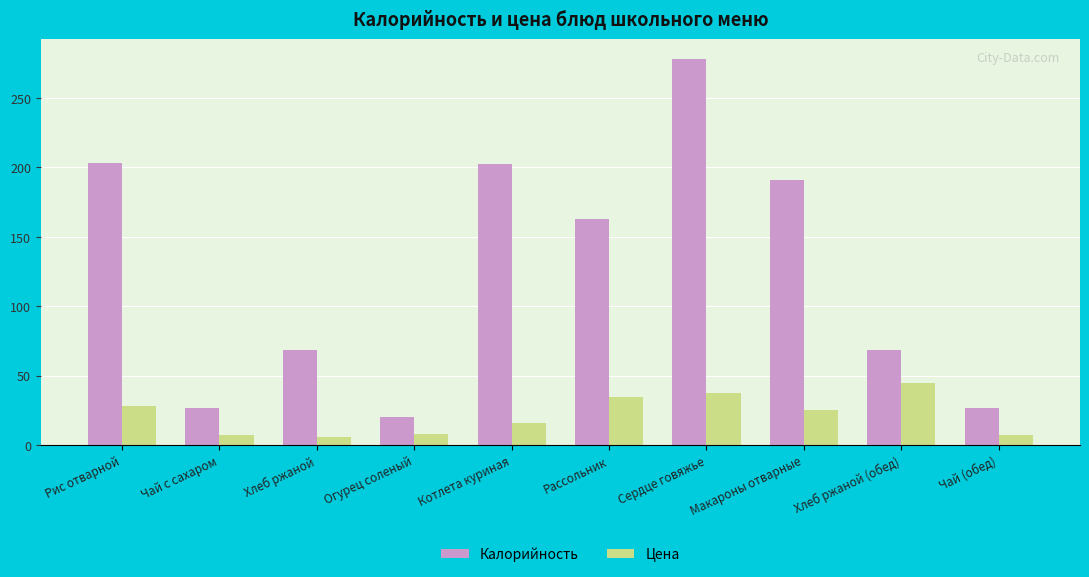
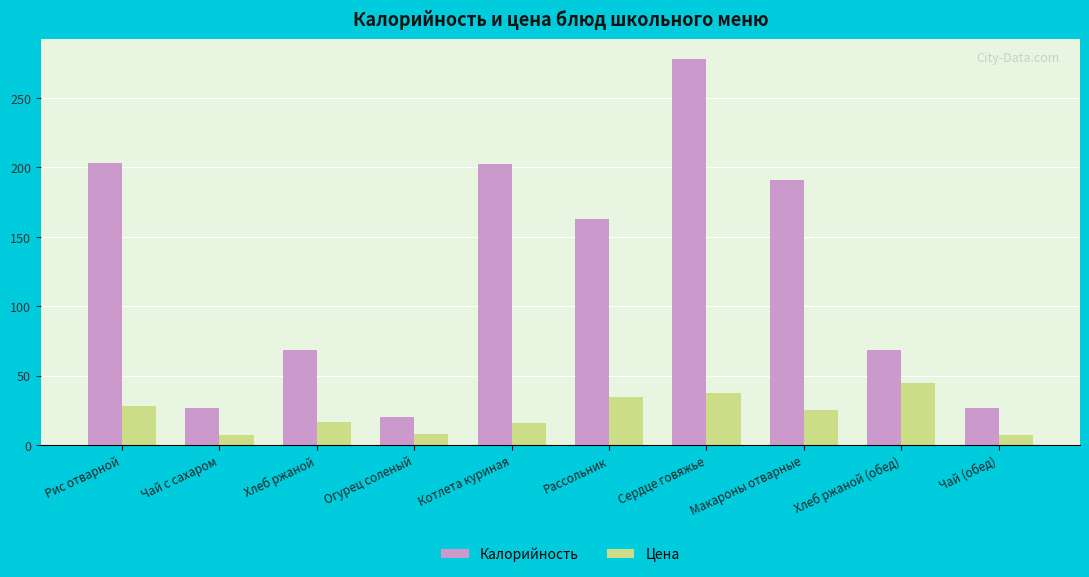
Цена, Хлеб ржаной: 6 -> 17
